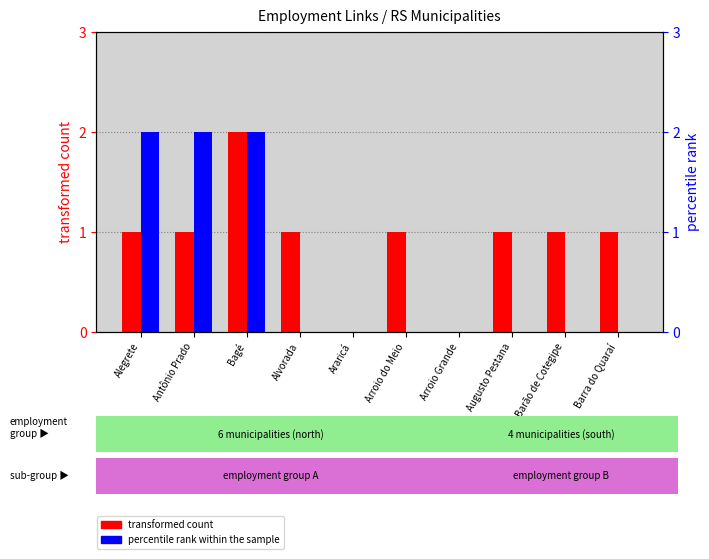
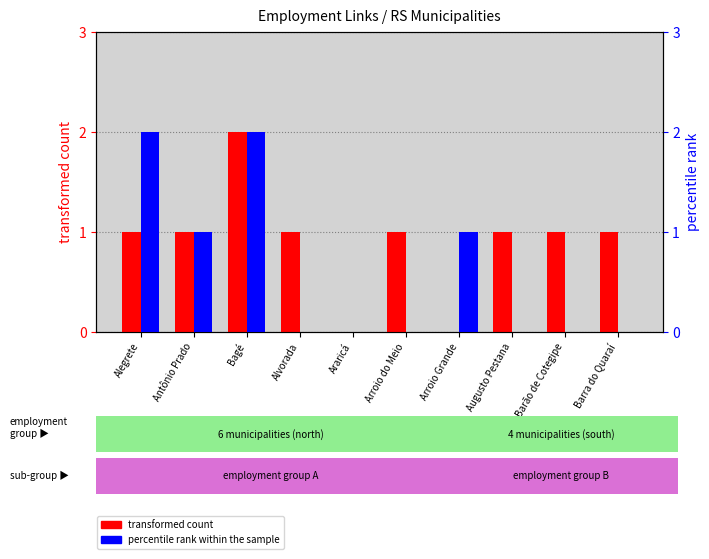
percentile rank within the sample, Antônio Prado: 2 -> 1
percentile rank within the sample, Arroio Grande: 0 -> 1
